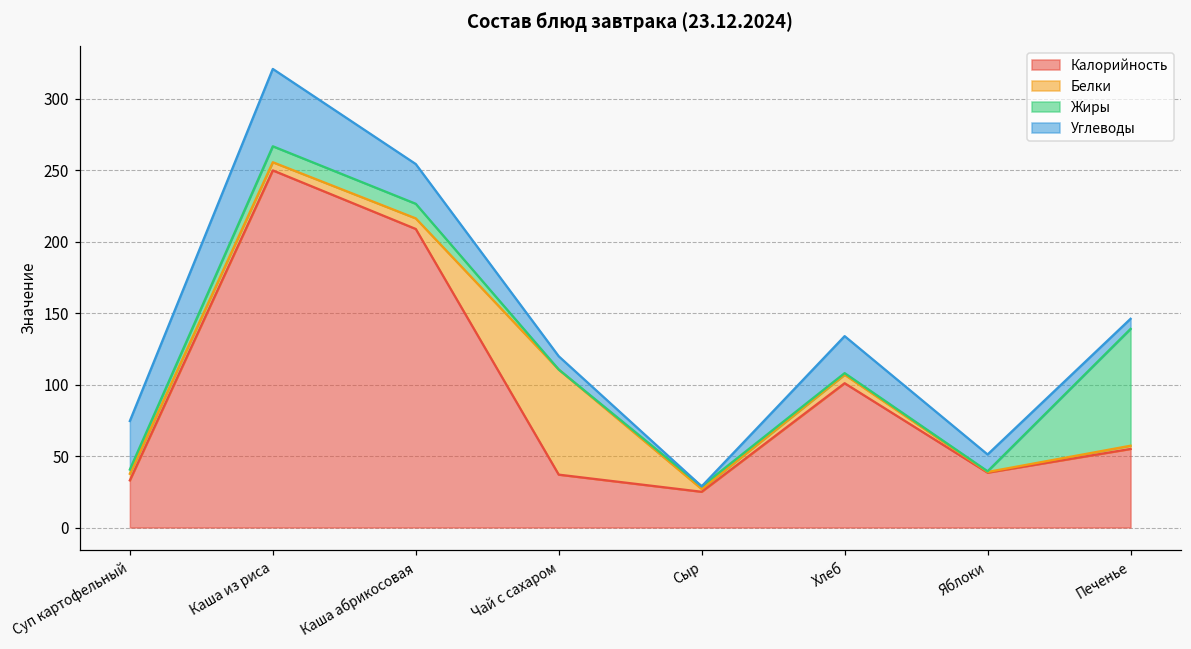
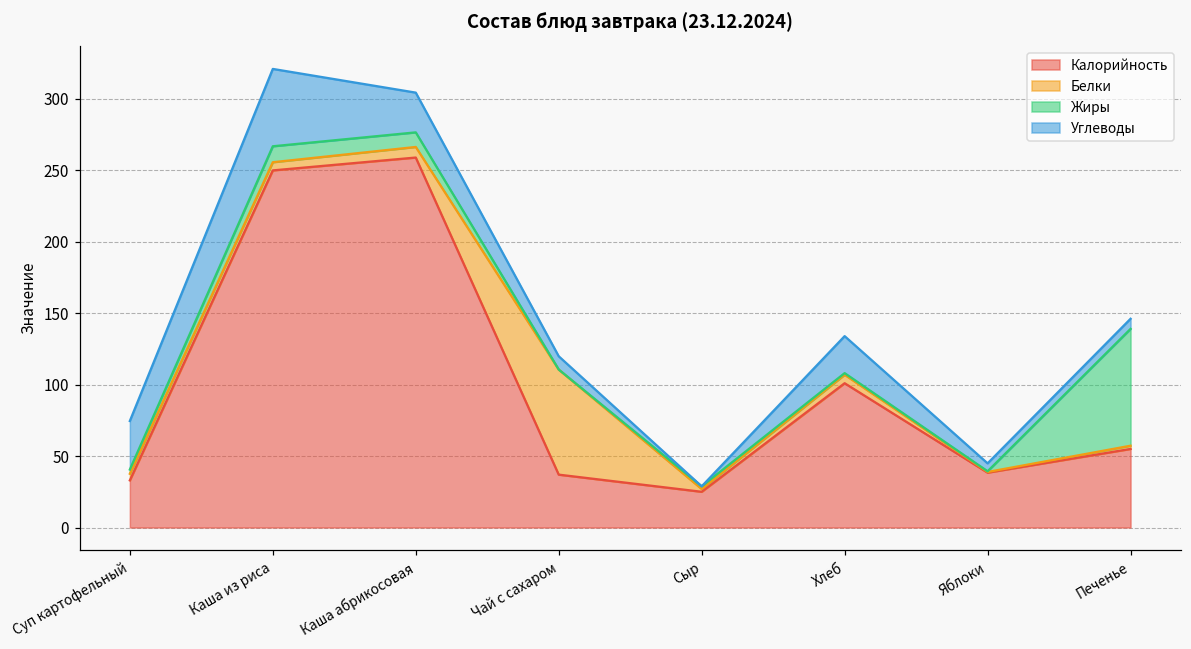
Калорийность, Каша абрикосовая: 209 -> 259
Углеводы, Яблоки: 12 -> 6
